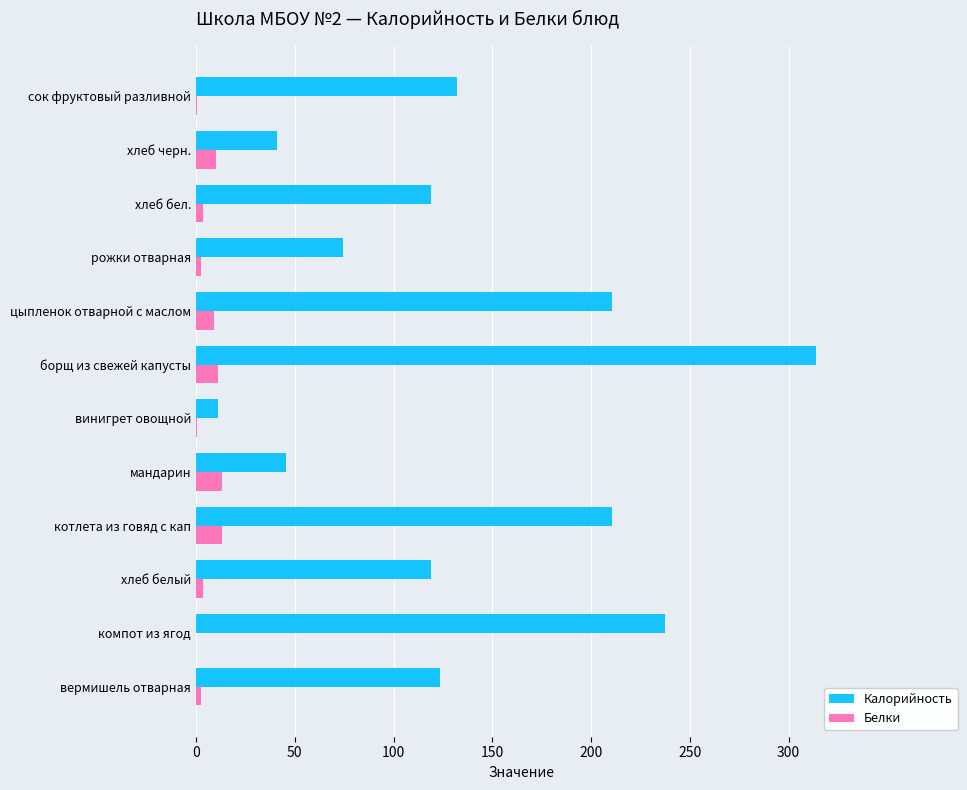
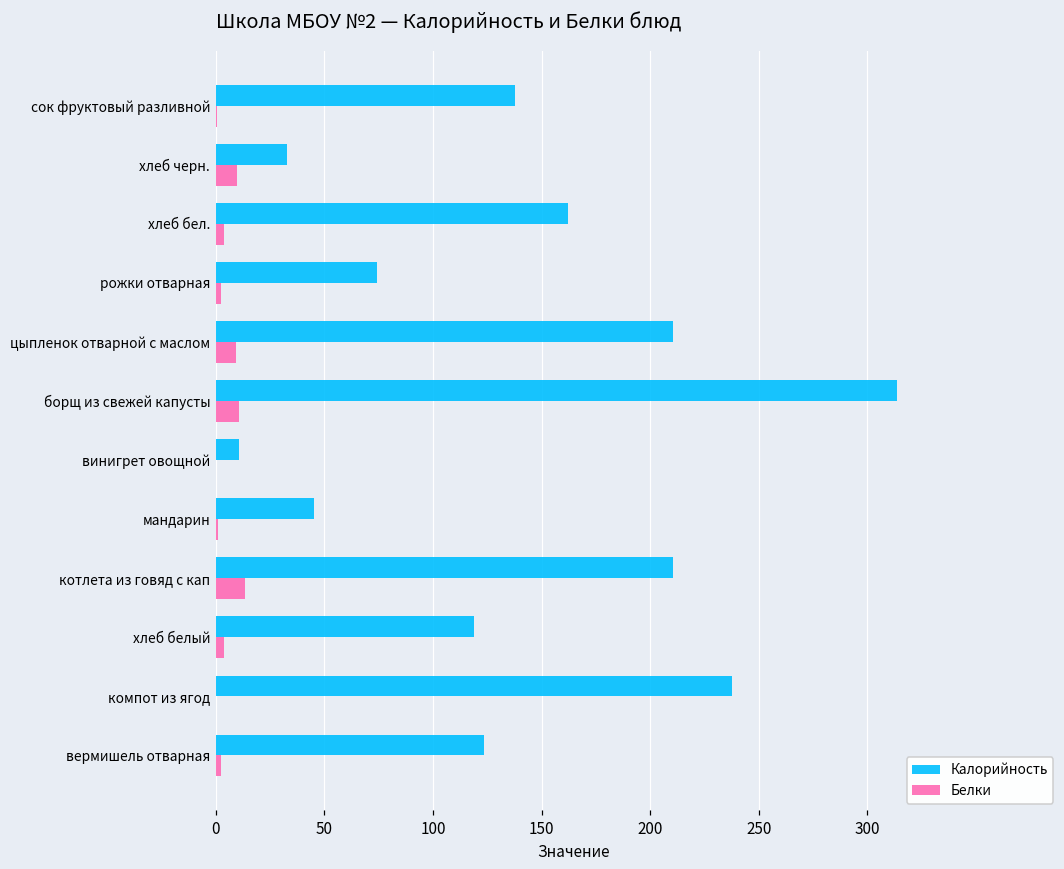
Калорийность, сок фруктовый разливной: 132 -> 138
Калорийность, хлеб черн.: 41 -> 33
Калорийность, хлеб бел.: 119 -> 162
Белки, мандарин: 13 -> 1
